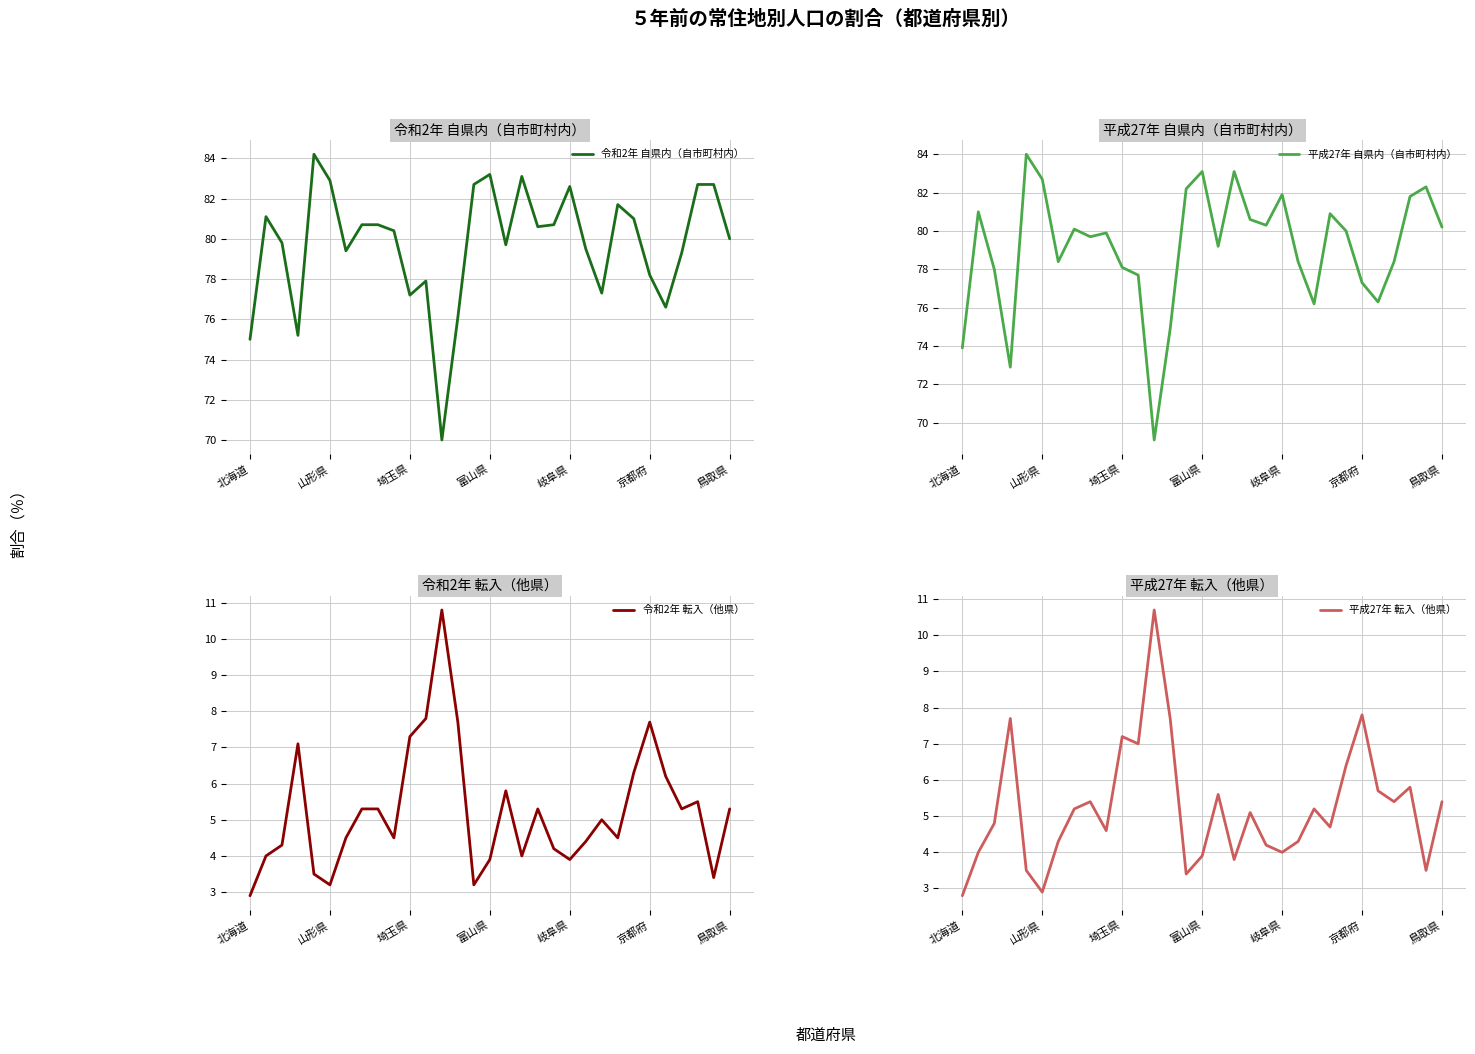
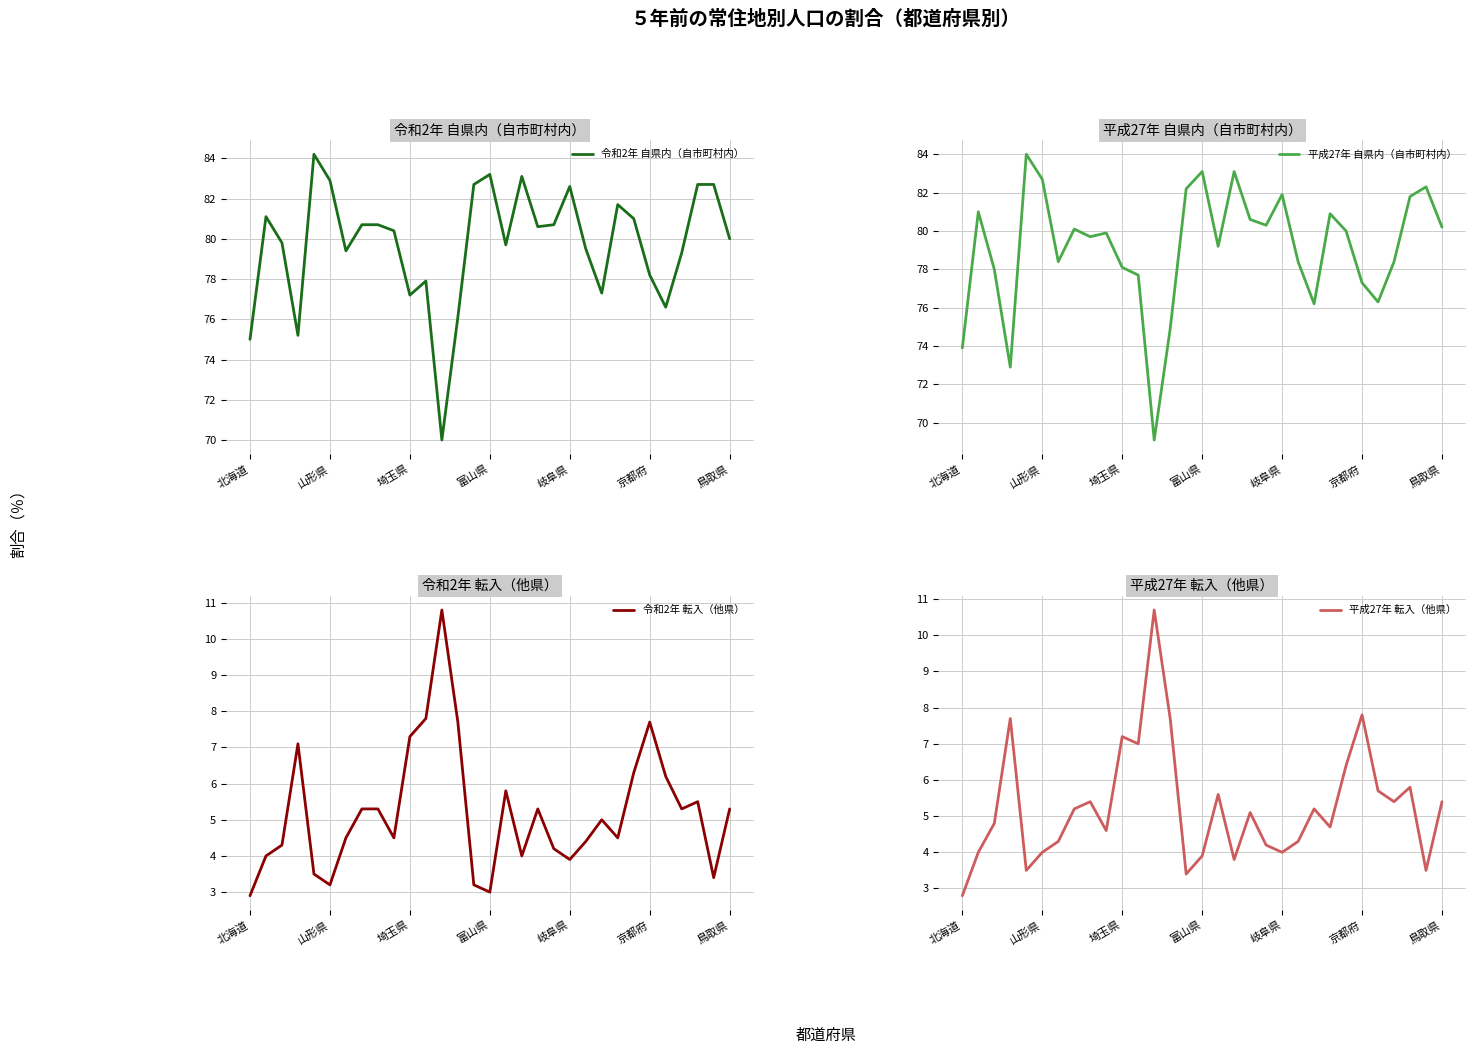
令和2年 転入（他県）, 富山県: 3.9 -> 3.0
平成27年 転入（他県）, 山形県: 2.9 -> 4.0
